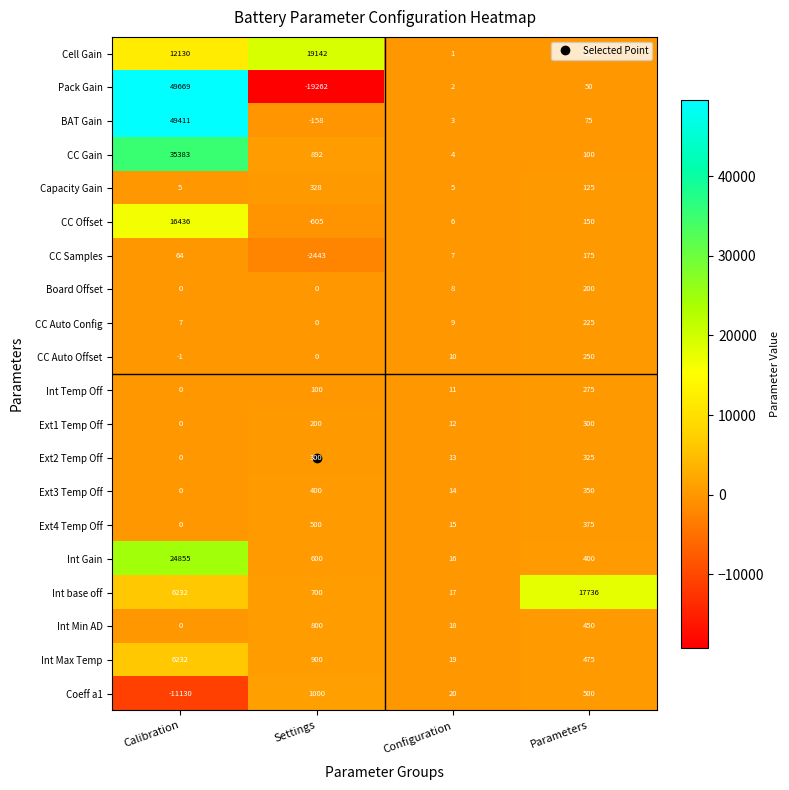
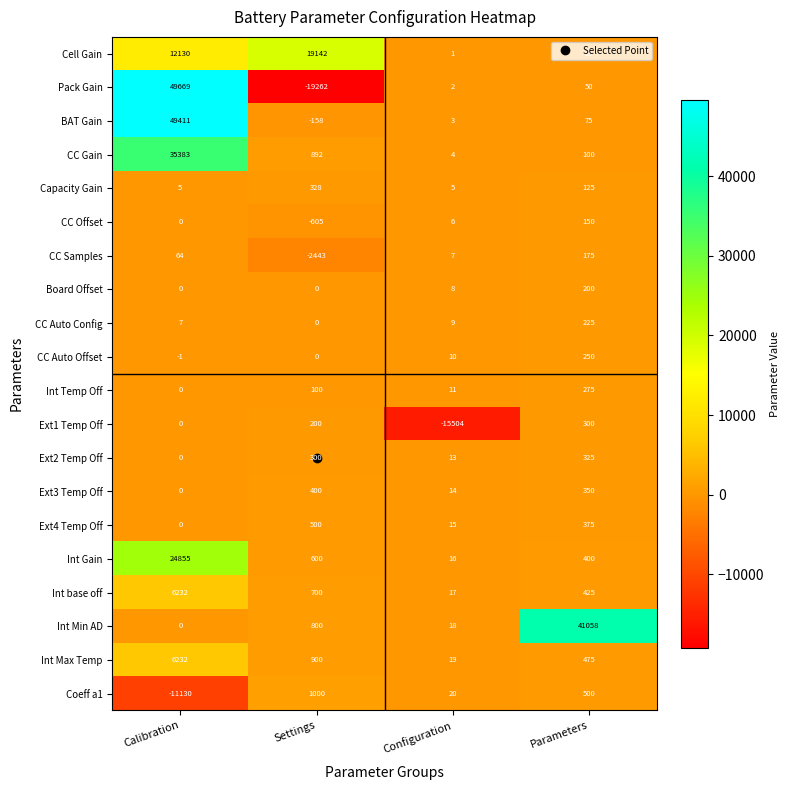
CC Offset, Calibration: 16436 -> 0
Ext1 Temp Off, Configuration: 12 -> -15504
Int base off, Parameters: 17736 -> 425
Int Min AD, Parameters: 450 -> 41058
